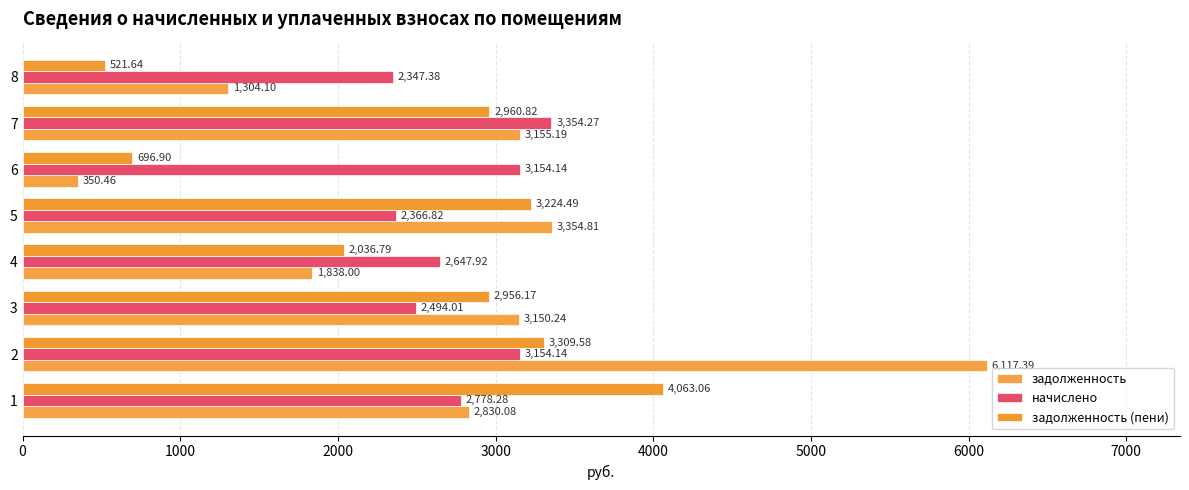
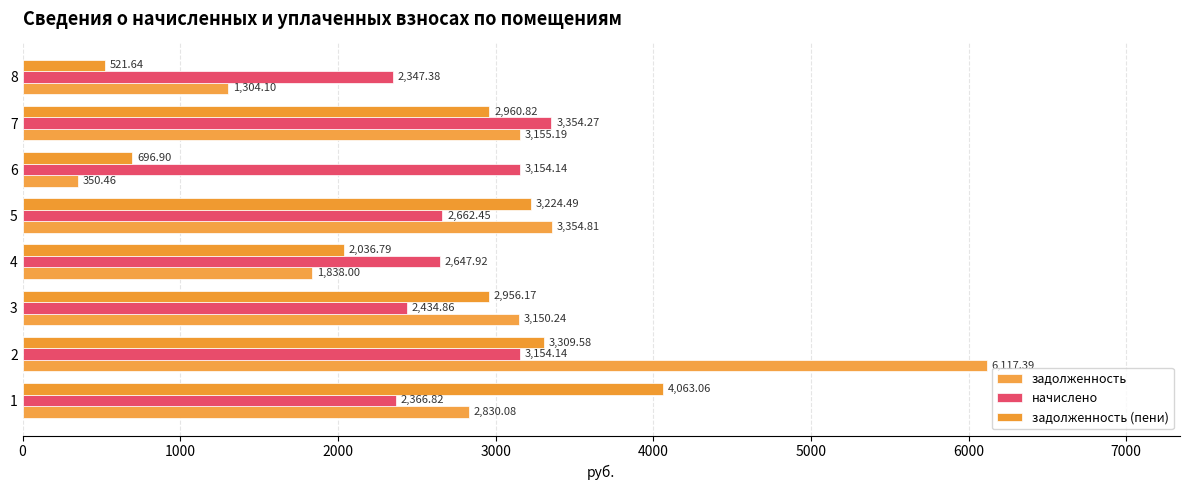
начислено, 5: 2,366.82 -> 2,662.45
начислено, 3: 2,494.01 -> 2,434.86
начислено, 1: 2,778.28 -> 2,366.82
